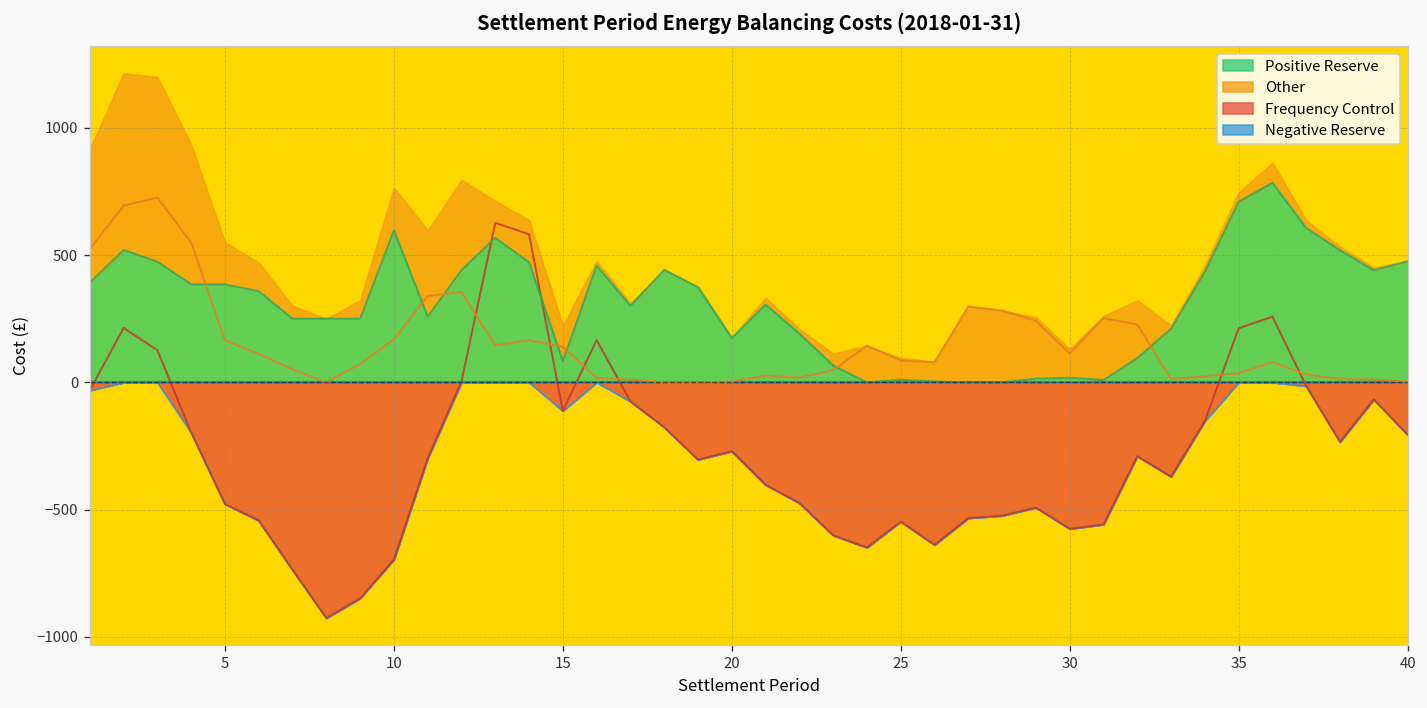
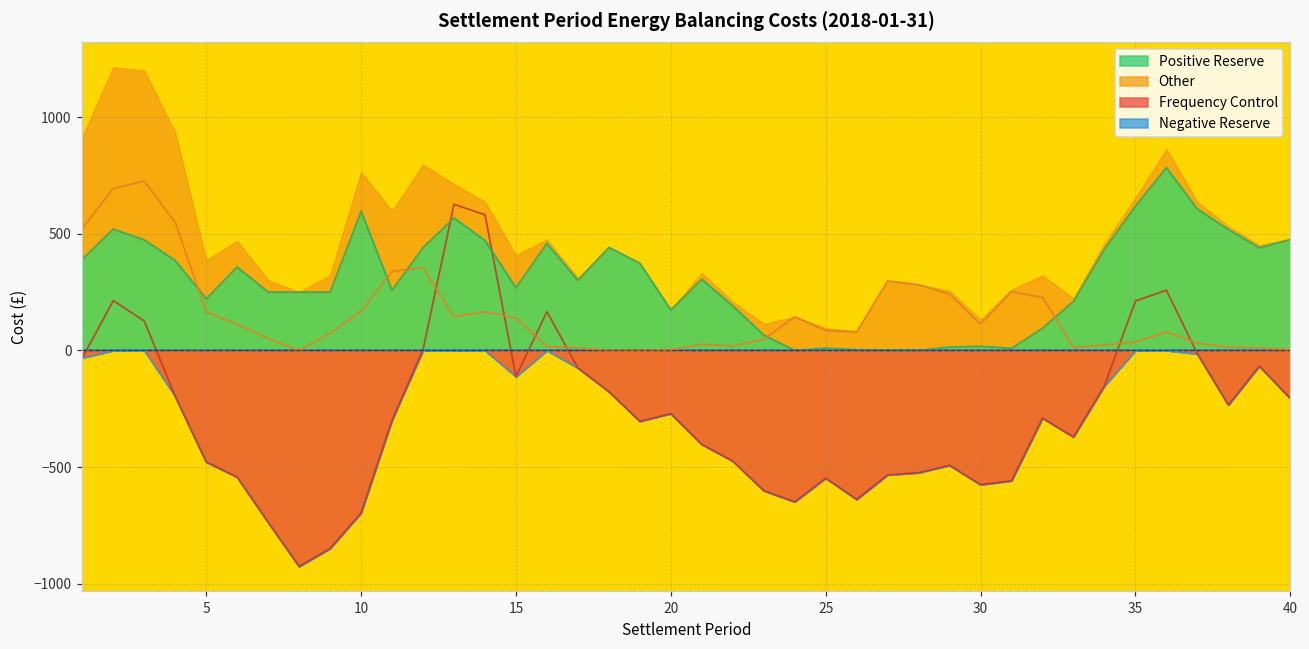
Positive Reserve, 5: 390 -> 220
Positive Reserve, 15: 80 -> 270
Positive Reserve, 35: 710 -> 620
